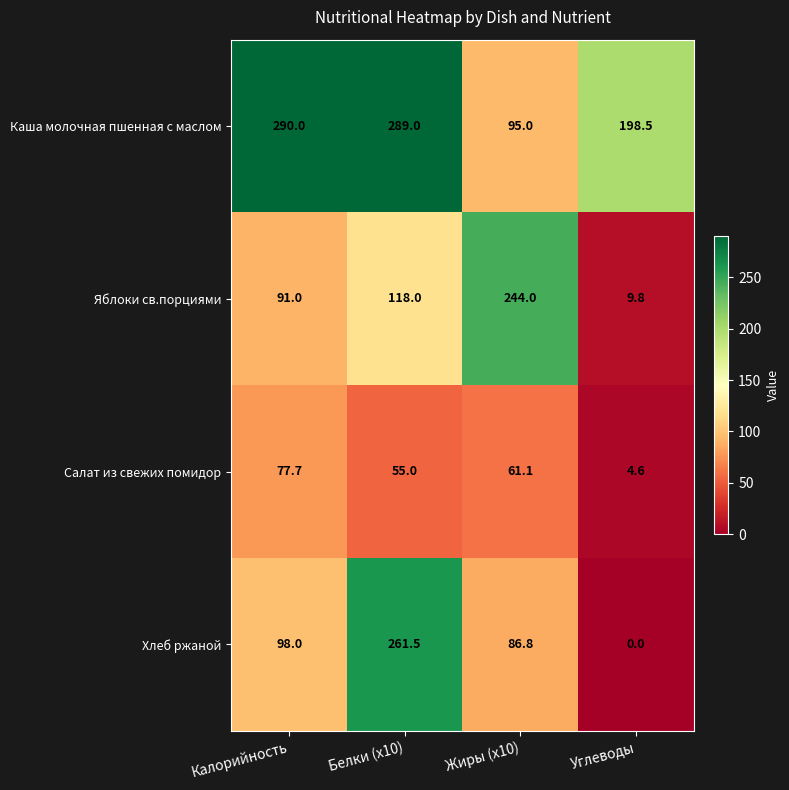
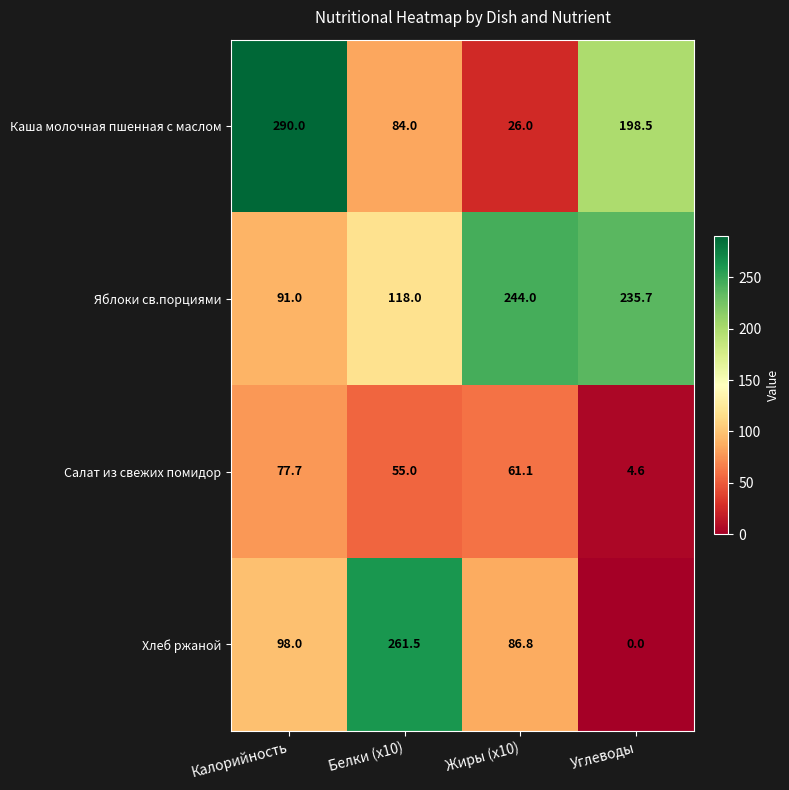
Каша молочная пшенная с маслом, Белки (x10): 289.0 -> 84.0
Каша молочная пшенная с маслом, Жиры (x10): 95.0 -> 26.0
Яблоки св.порциями, Углеводы: 9.8 -> 235.7
